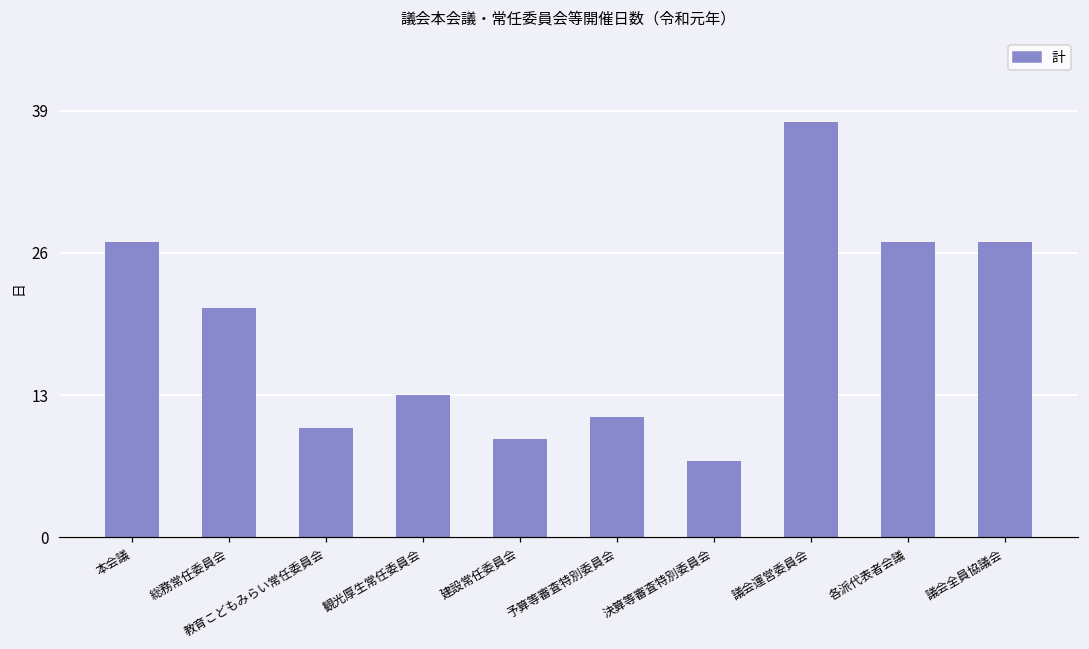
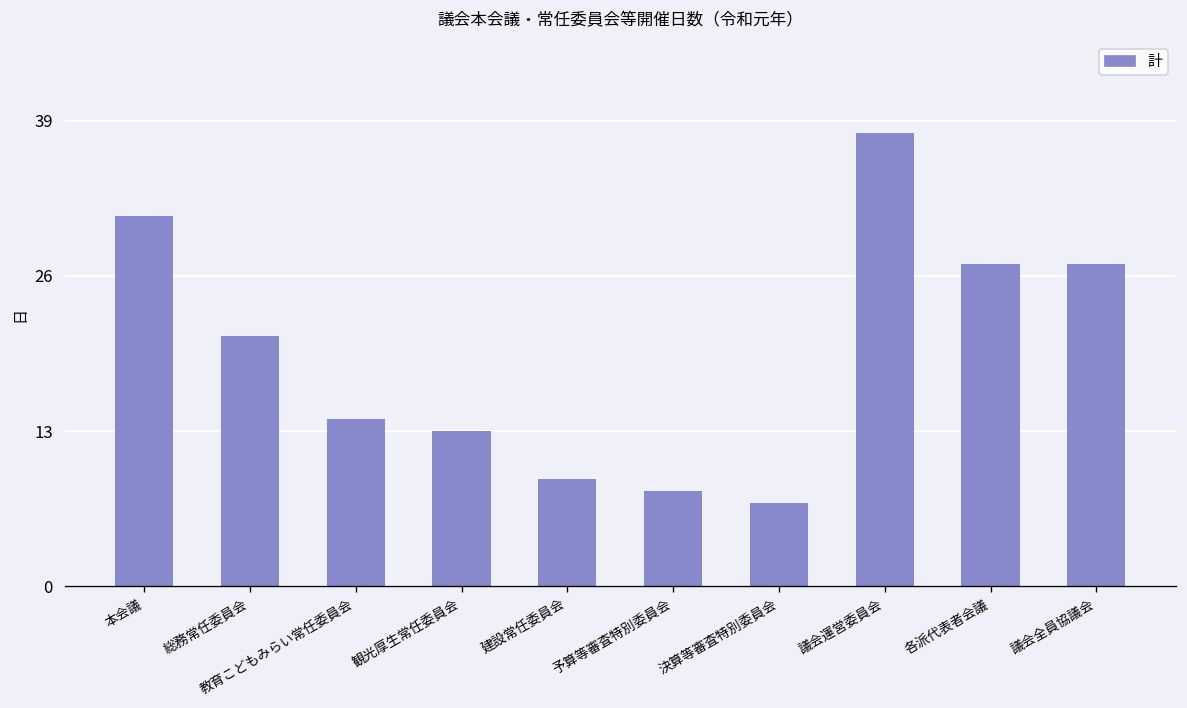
本会議: 27 -> 31
教育こどもみらい常任委員会: 10 -> 14
予算等審査特別委員会: 11 -> 8
